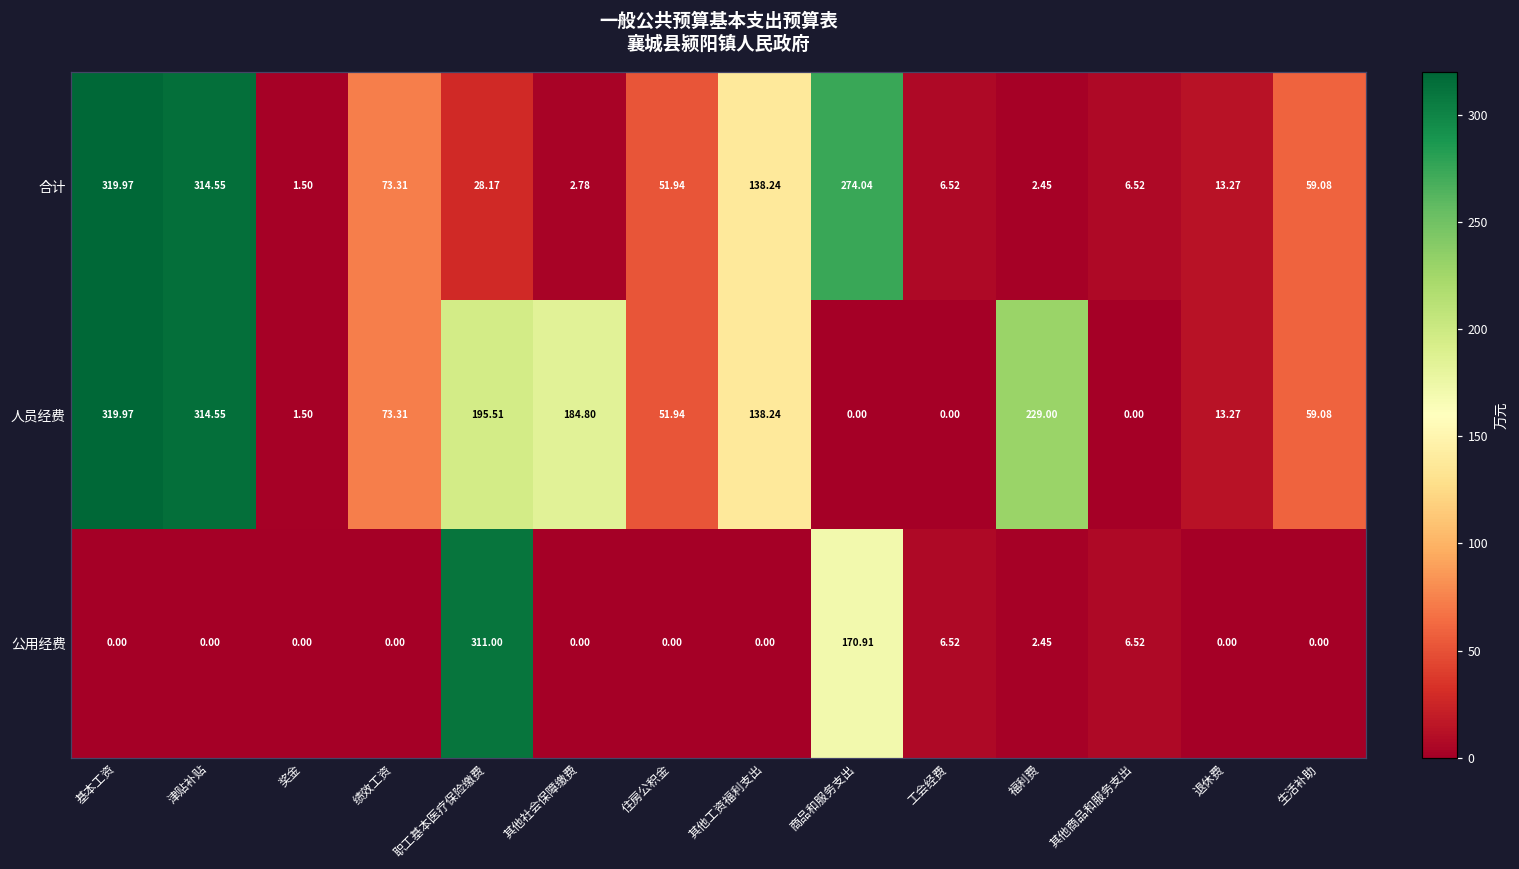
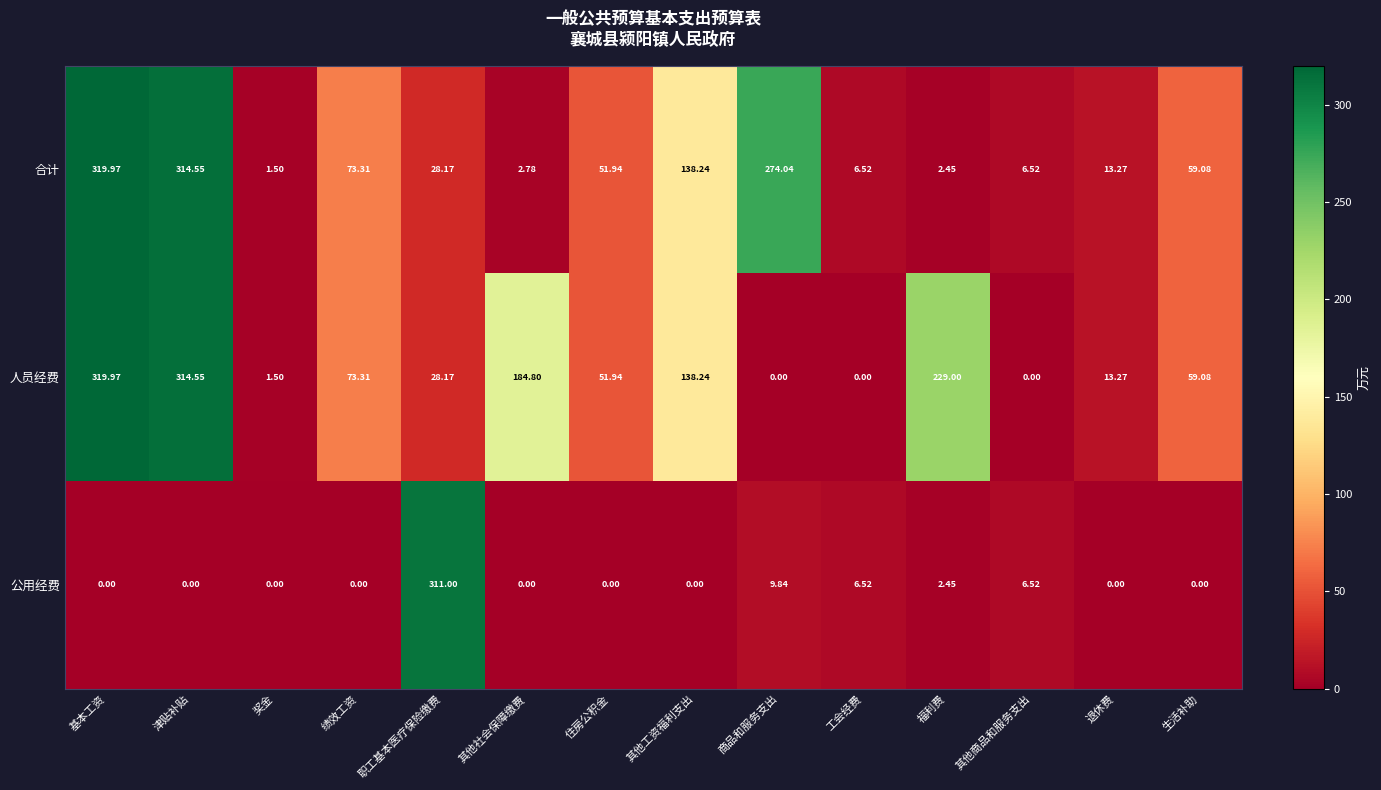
人员经费, 职工基本医疗保险缴费: 195.51 -> 28.17
公用经费, 商品和服务支出: 170.91 -> 9.84
